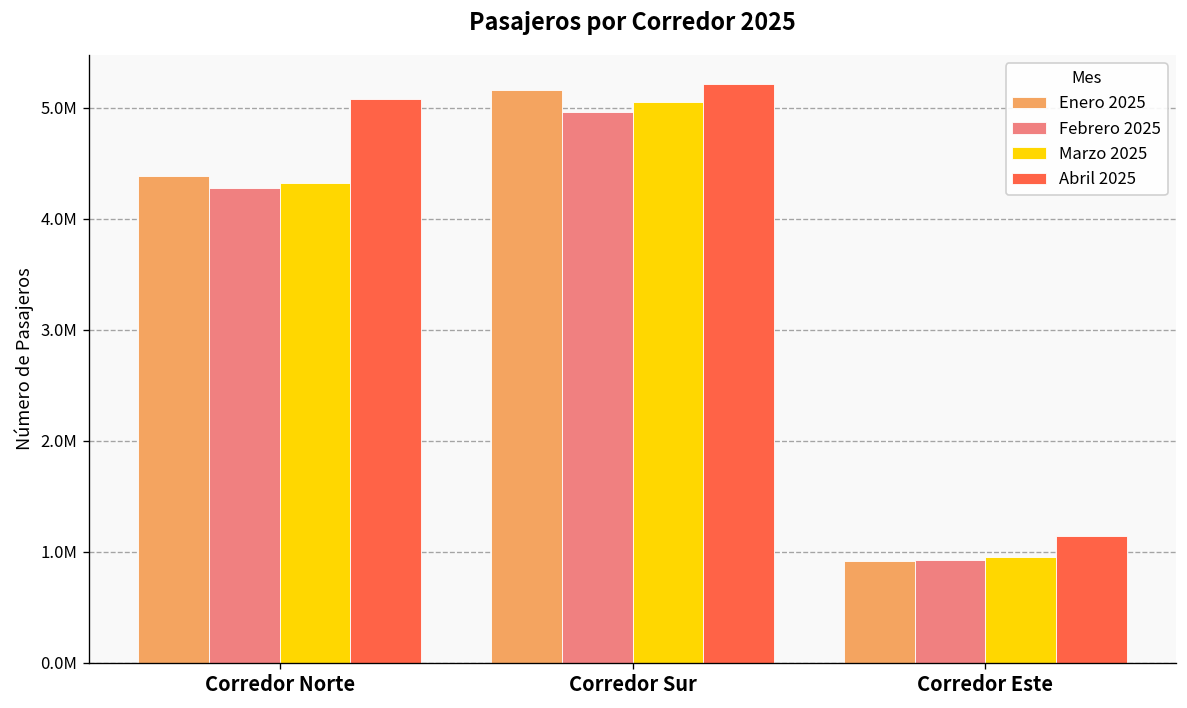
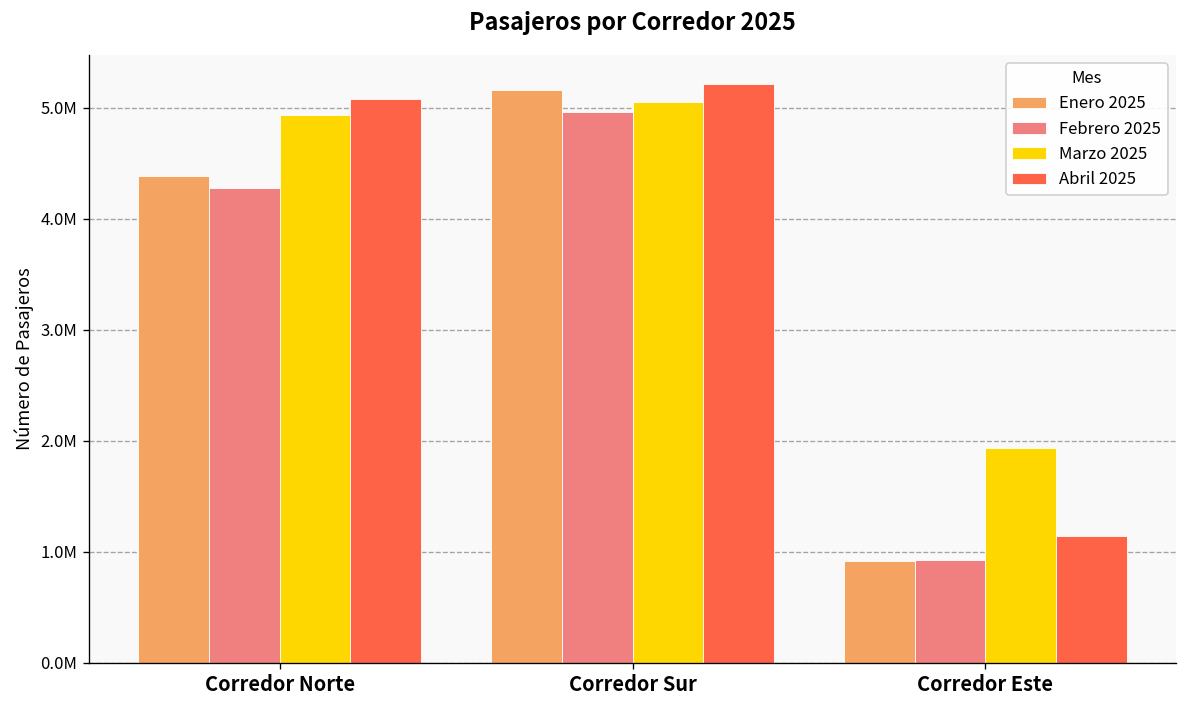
Marzo 2025, Corredor Norte: 4300000 -> 4900000
Marzo 2025, Corredor Este: 900000 -> 1900000
